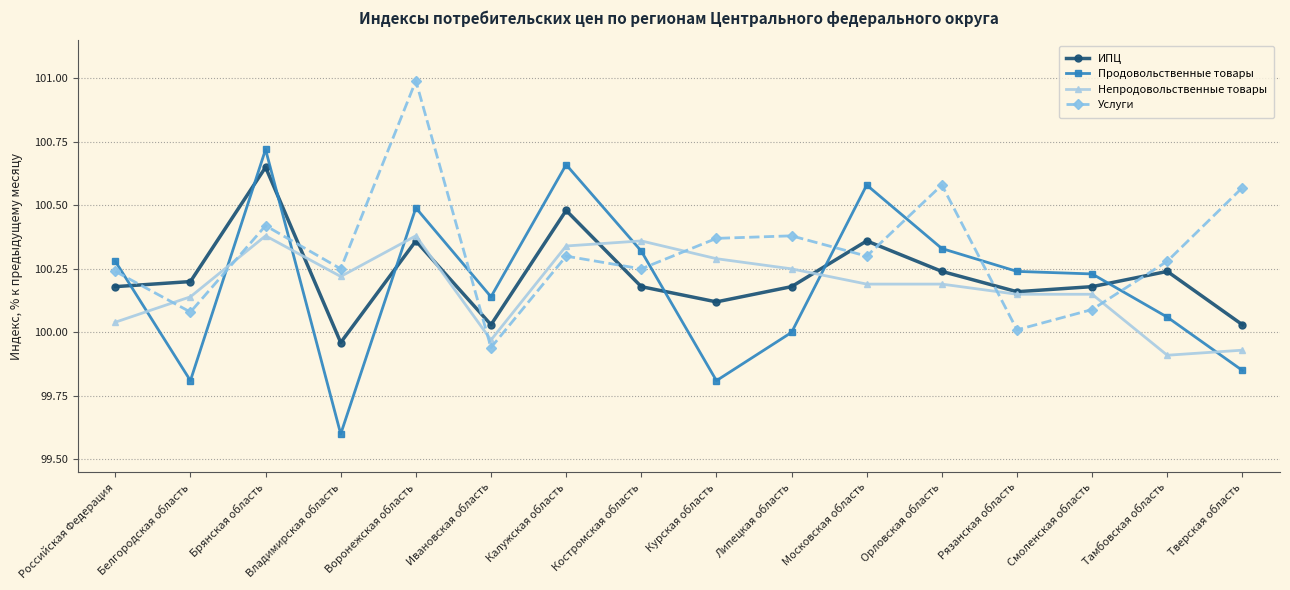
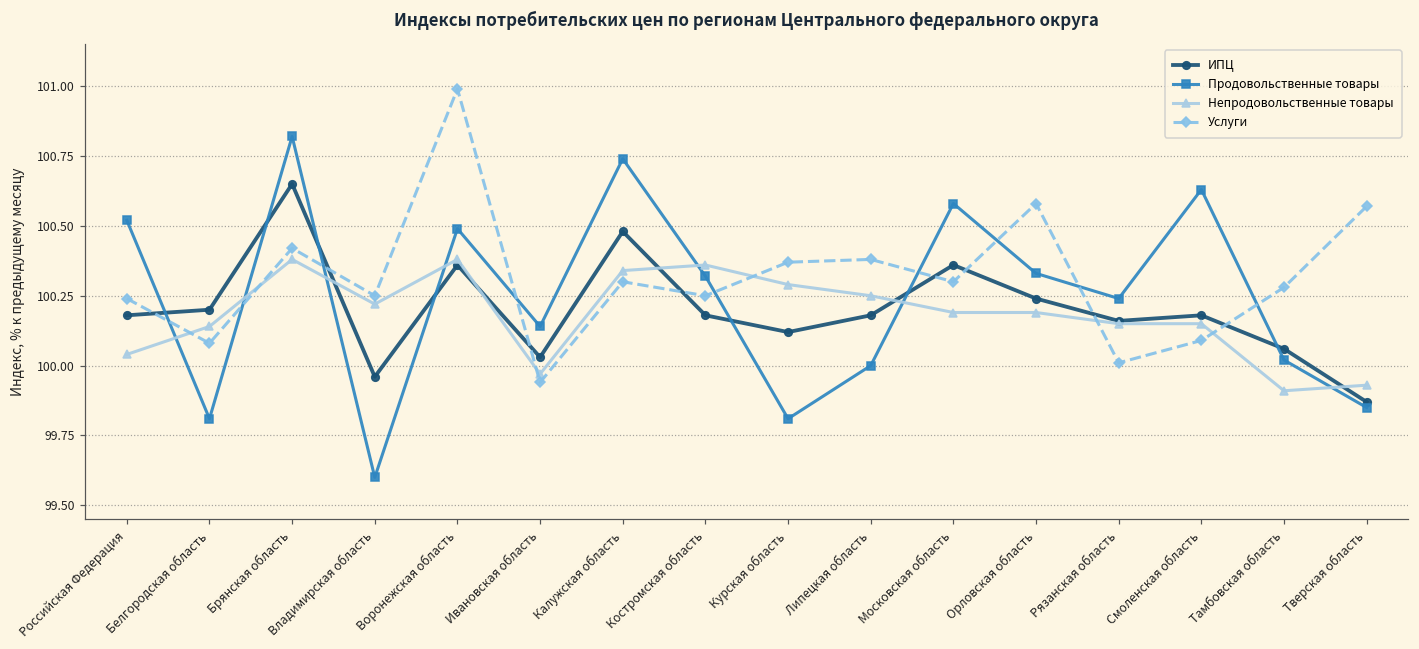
Продовольственные товары, Российская Федерация: 100.28 -> 100.52
Продовольственные товары, Брянская область: 100.72 -> 100.82
Продовольственные товары, Калужская область: 100.66 -> 100.74
Продовольственные товары, Смоленская область: 100.23 -> 100.63
ИПЦ, Тамбовская область: 100.24 -> 100.06
Продовольственные товары, Тамбовская область: 100.06 -> 100.02
ИПЦ, Тверская область: 100.03 -> 99.87
